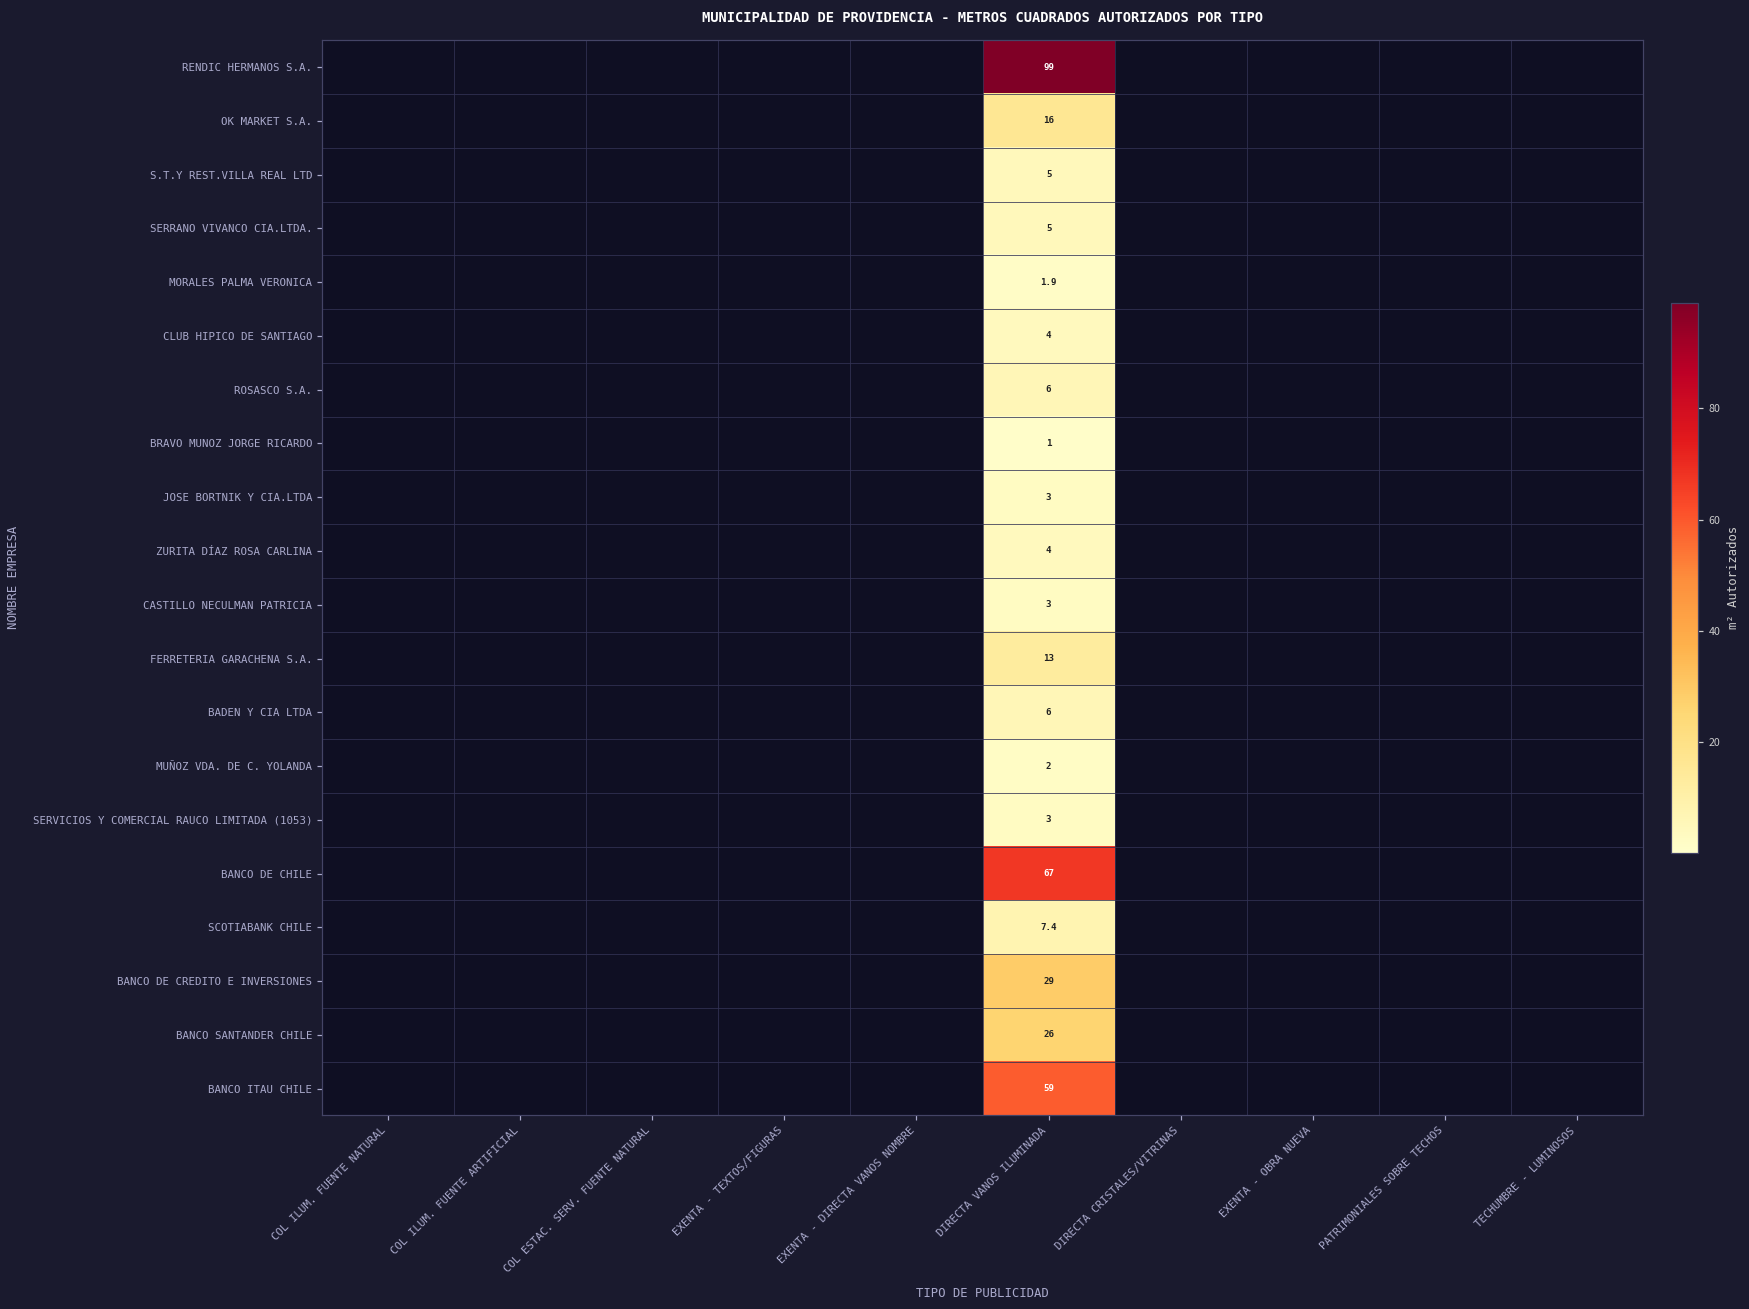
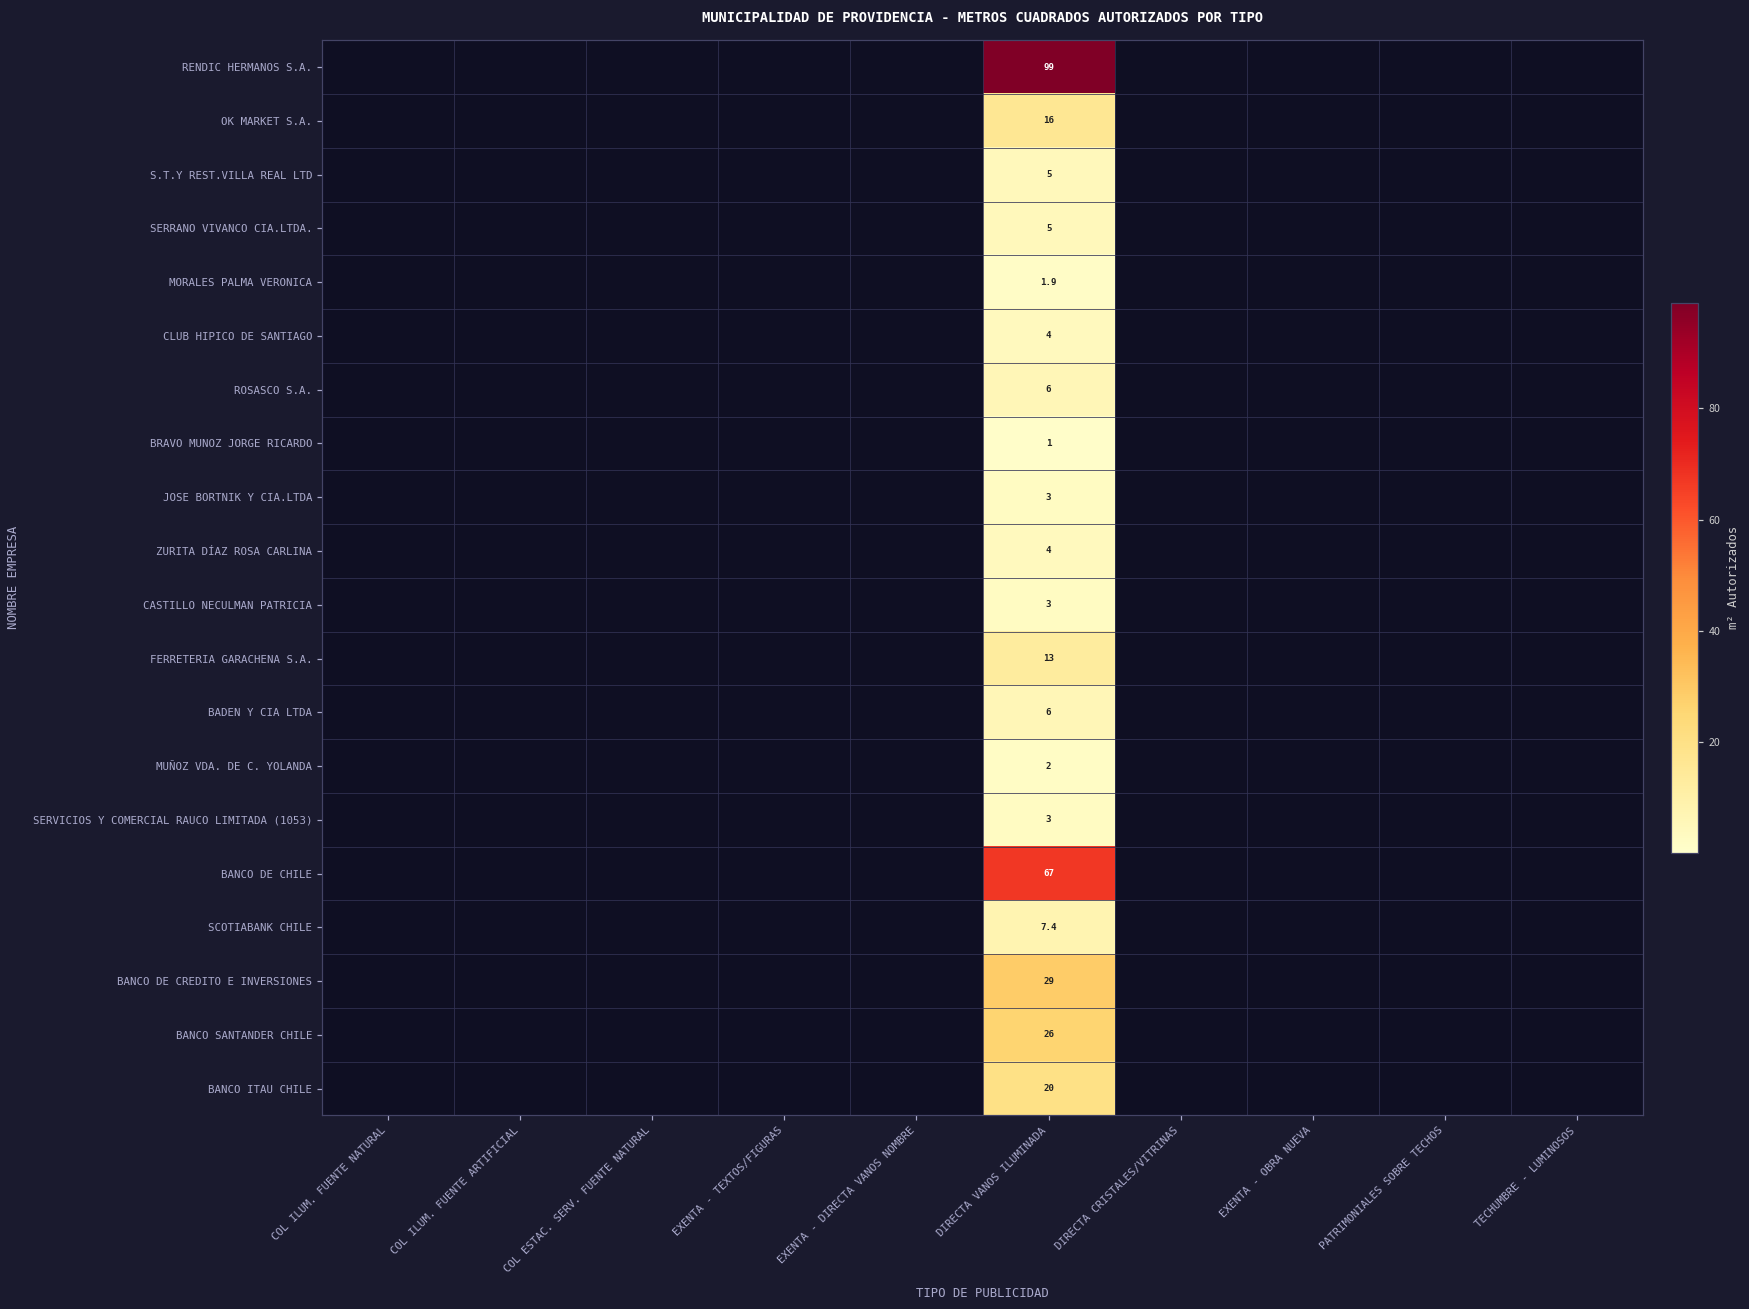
BANCO ITAU CHILE, DIRECTA VANOS ILUMINADA: 59 -> 20
